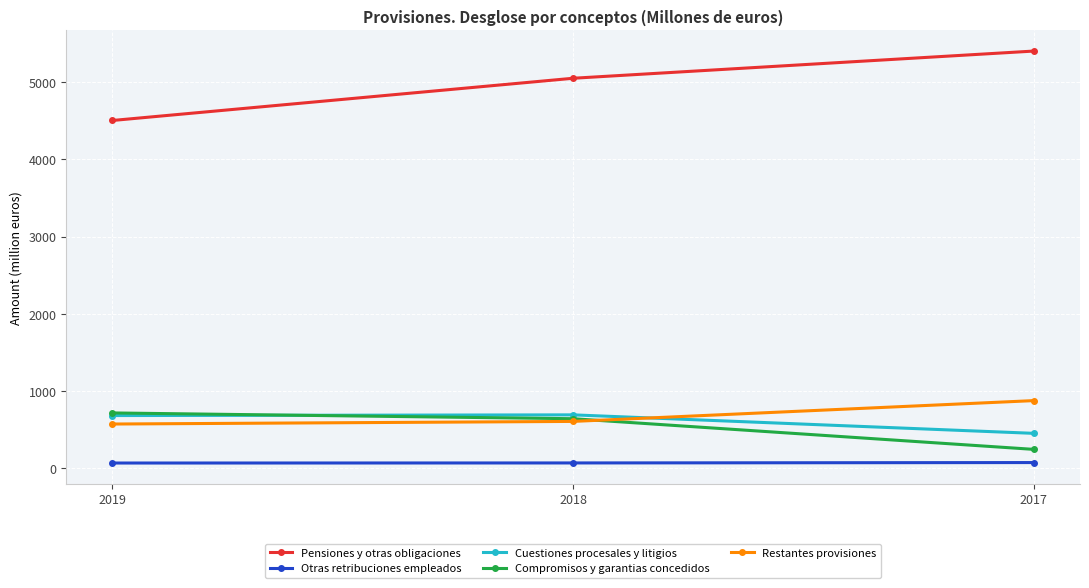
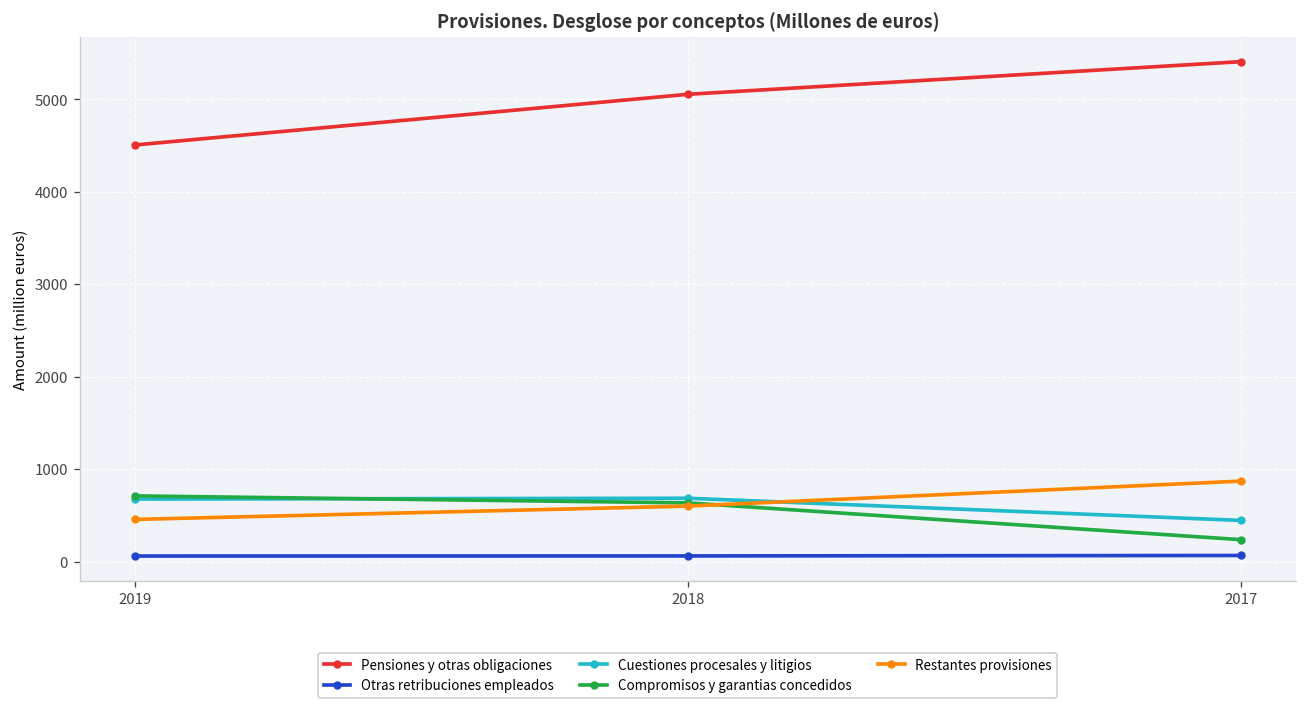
Restantes provisiones, 2019: 600 -> 500
